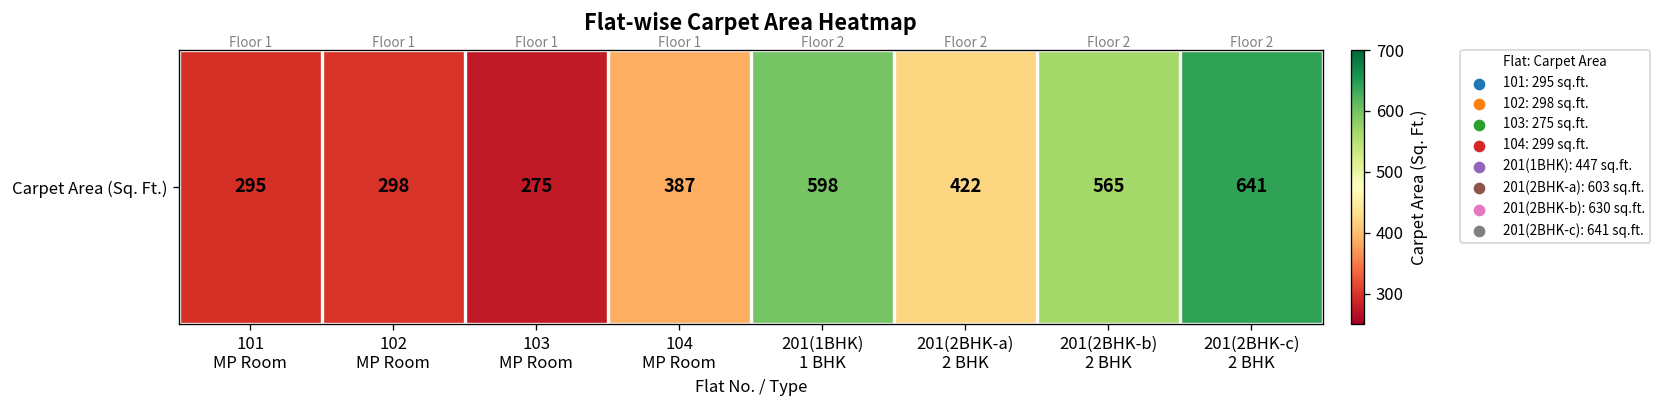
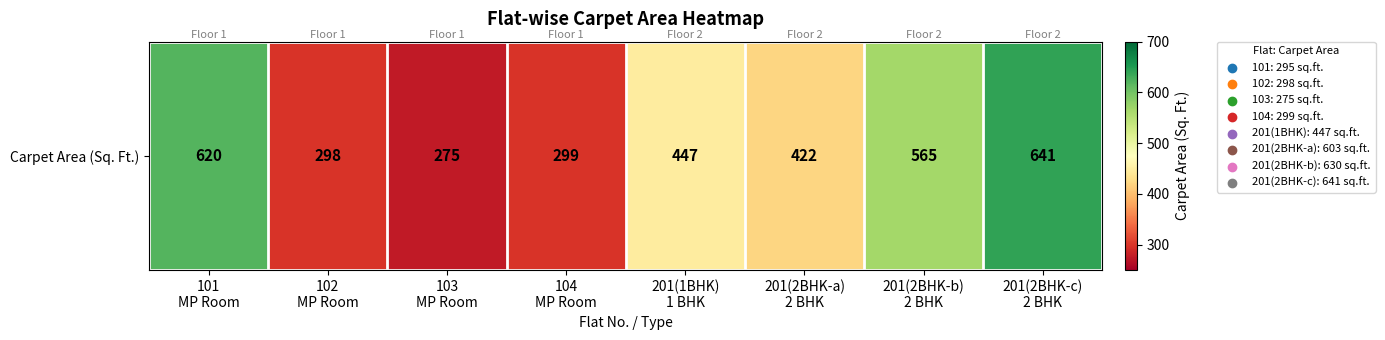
Carpet Area (Sq. Ft.), 101 MP Room: 295 -> 620
Carpet Area (Sq. Ft.), 104 MP Room: 387 -> 299
Carpet Area (Sq. Ft.), 201(1BHK) 1 BHK: 598 -> 447
